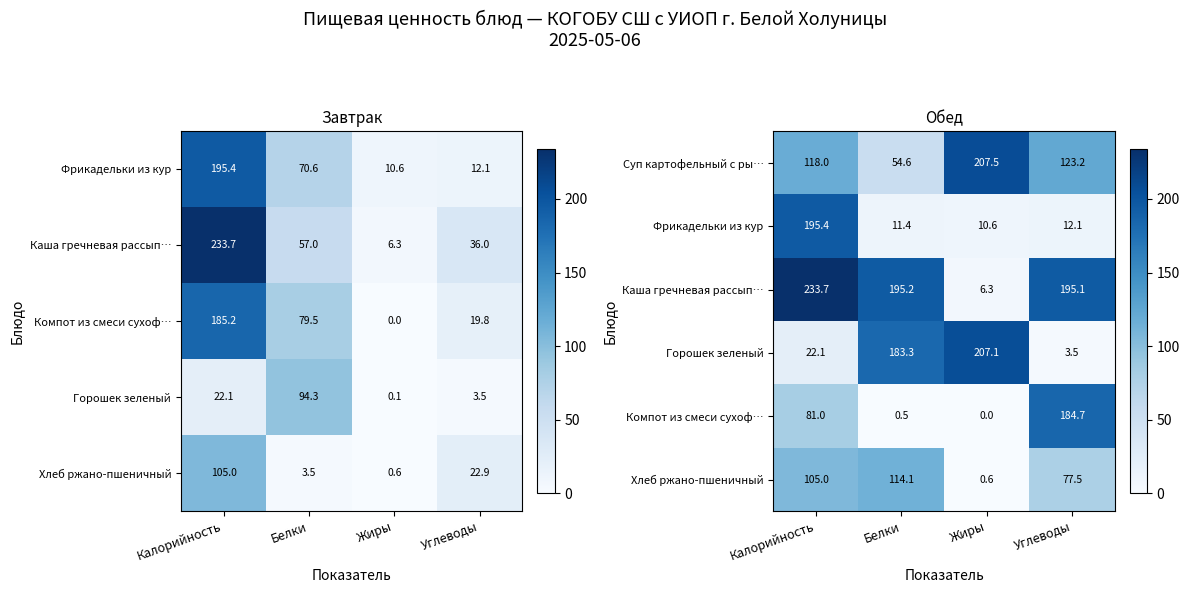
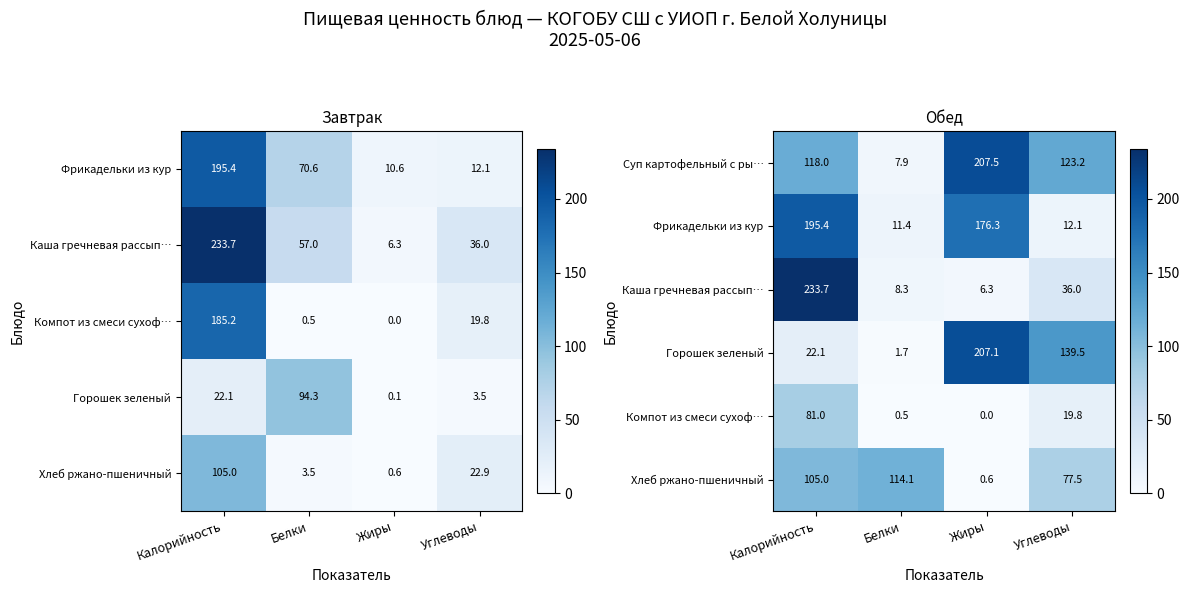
Завтрак, Компот из смеси сухоф…, Белки: 79.5 -> 0.5
Обед, Суп картофельный с ры…, Белки: 54.6 -> 7.9
Обед, Фрикадельки из кур, Жиры: 10.6 -> 176.3
Обед, Каша гречневая рассып…, Белки: 195.2 -> 8.3
Обед, Каша гречневая рассып…, Углеводы: 195.1 -> 36.0
Обед, Горошек зеленый, Белки: 183.3 -> 1.7
Обед, Горошек зеленый, Углеводы: 3.5 -> 139.5
Обед, Компот из смеси сухоф…, Углеводы: 184.7 -> 19.8
